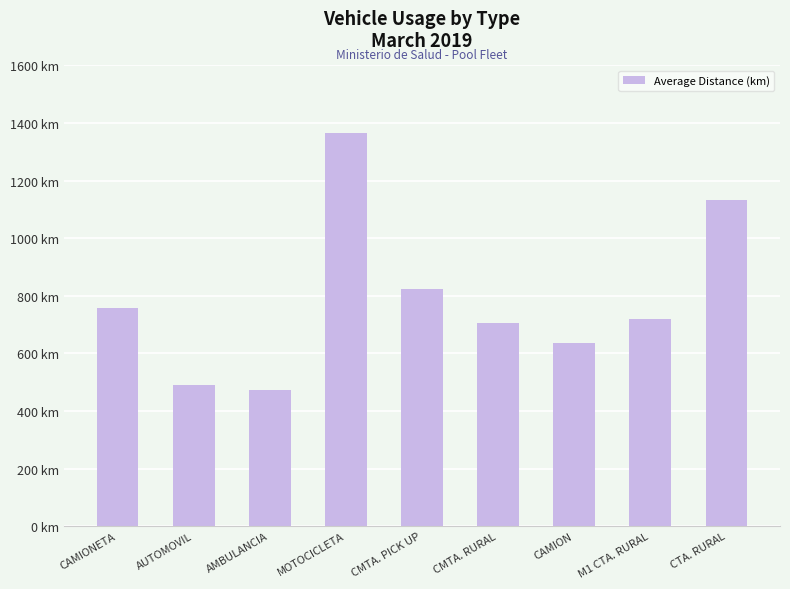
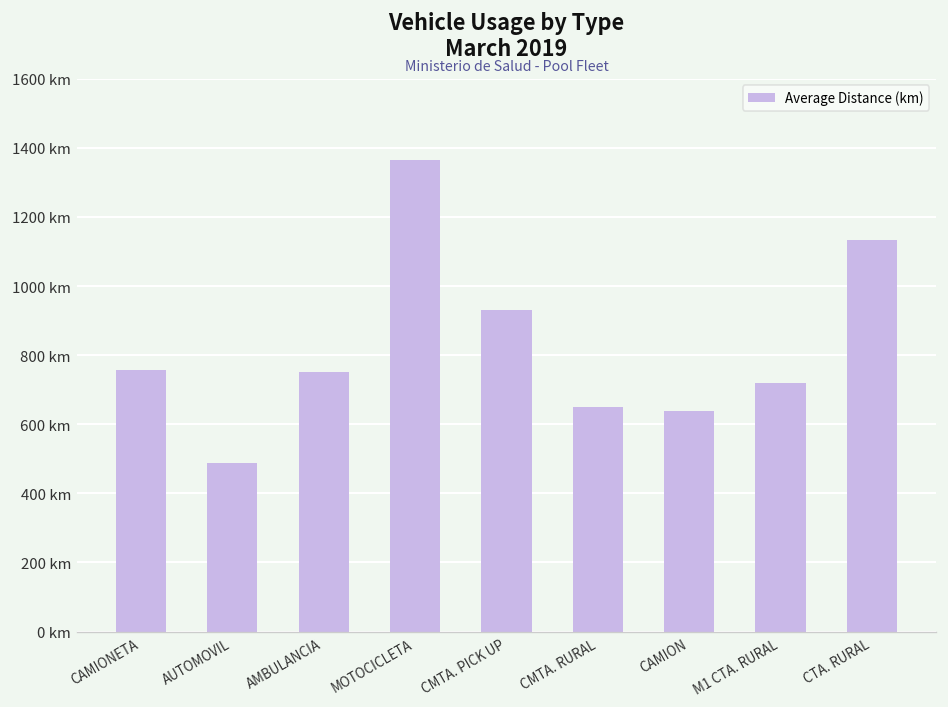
AMBULANCIA: 470 km -> 750 km
CMTA. PICK UP: 820 km -> 930 km
CMTA. RURAL: 710 km -> 650 km
